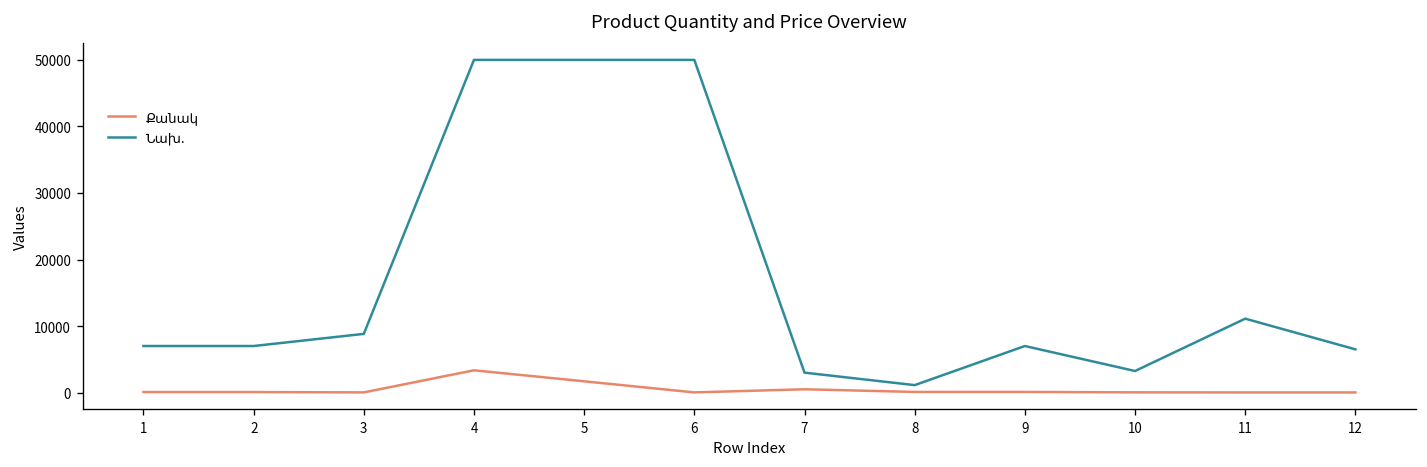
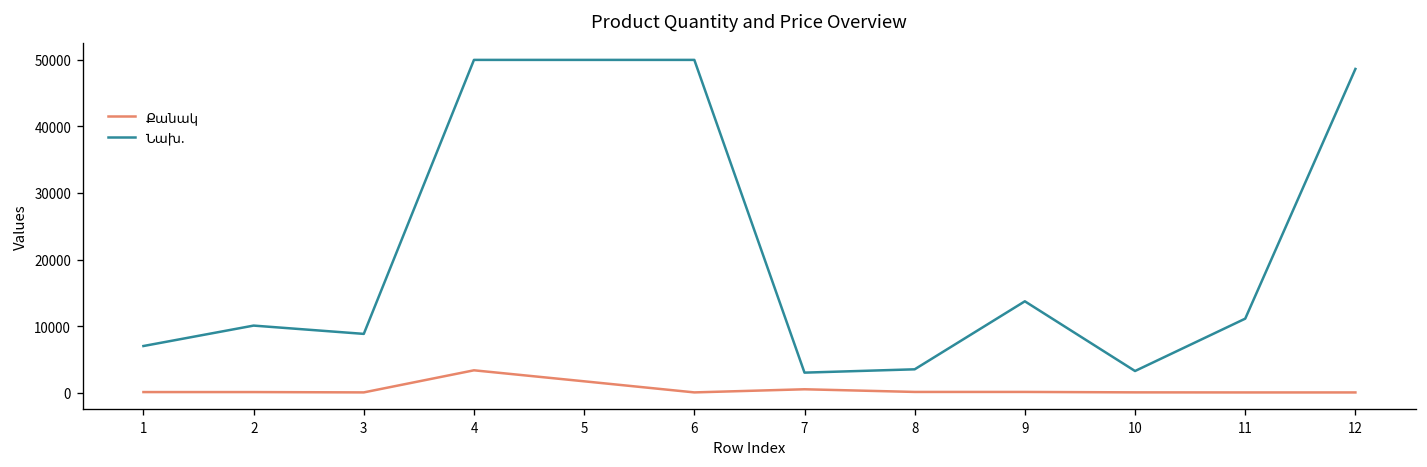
Նախ., 2: 7000 -> 10000
Նախ., 8: 1000 -> 4000
Նախ., 9: 7000 -> 14000
Նախ., 12: 7000 -> 49000
